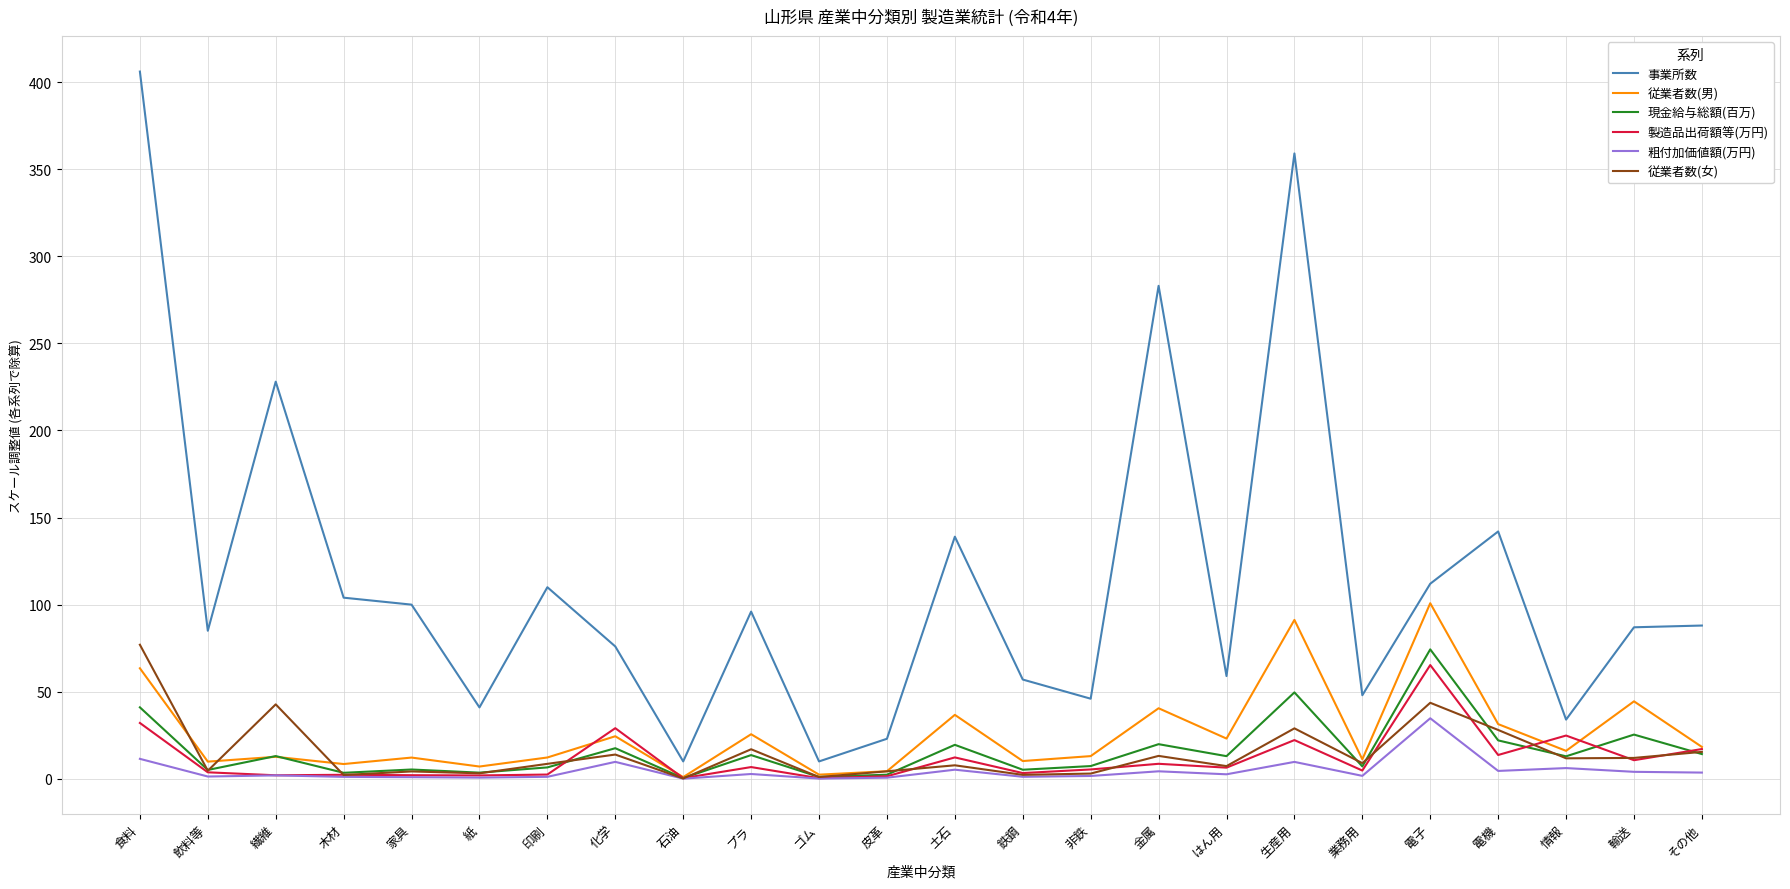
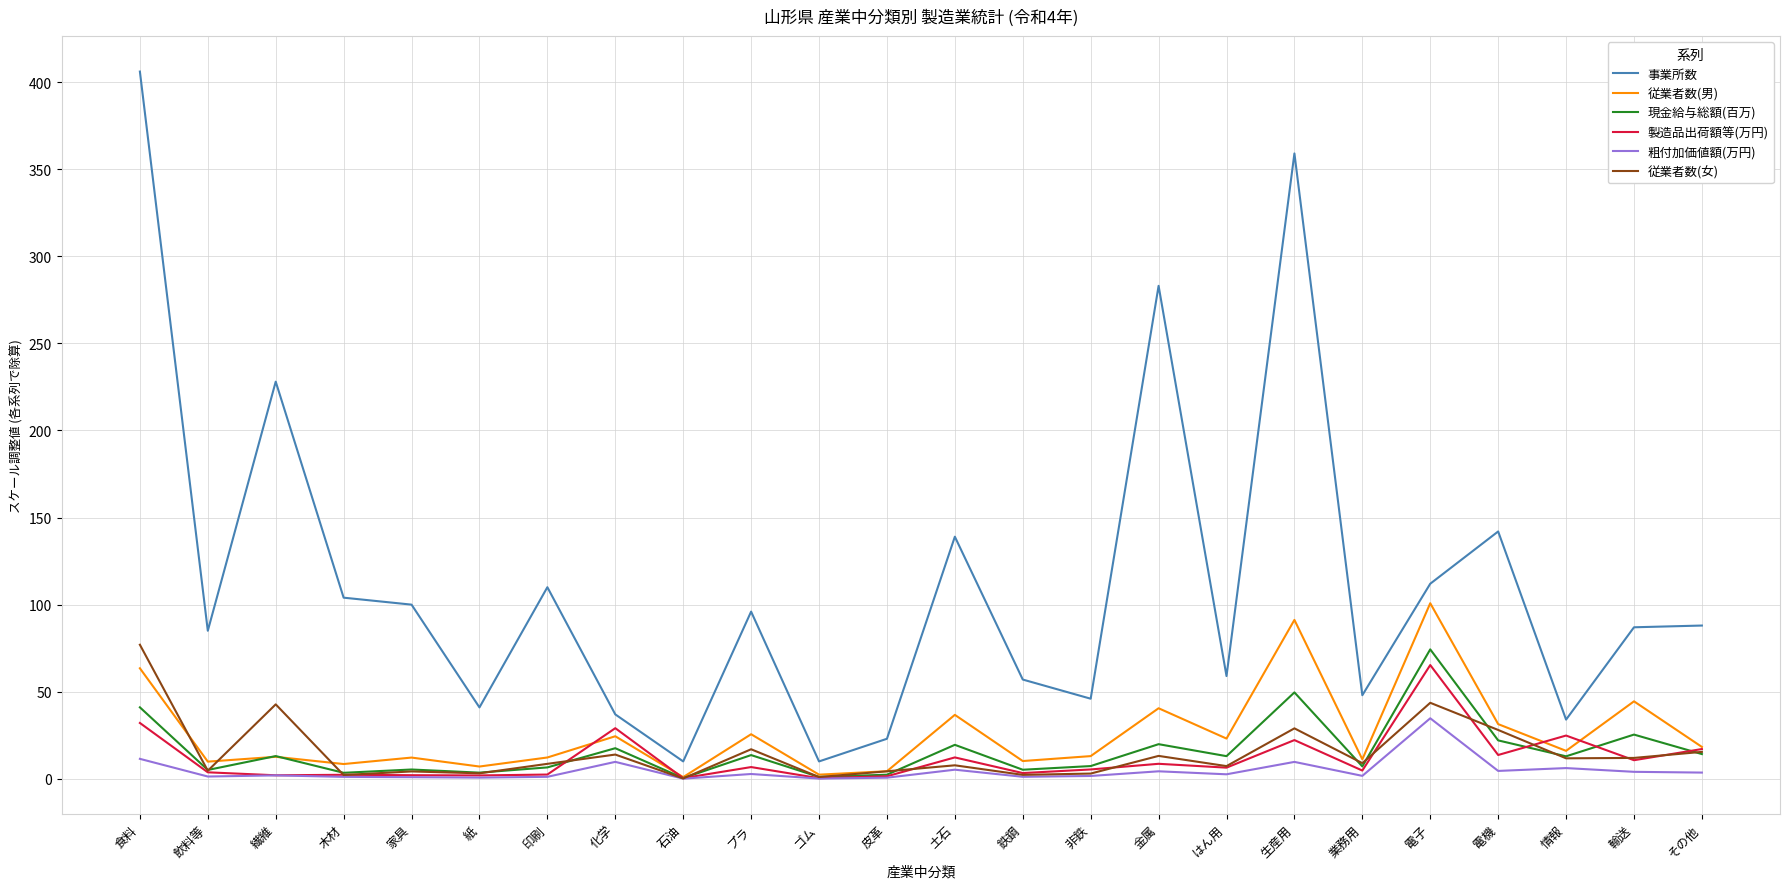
事業所数, 化学: 76 -> 37
